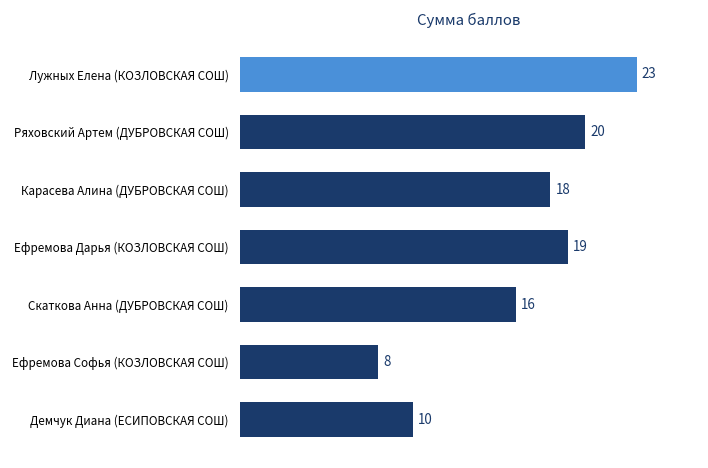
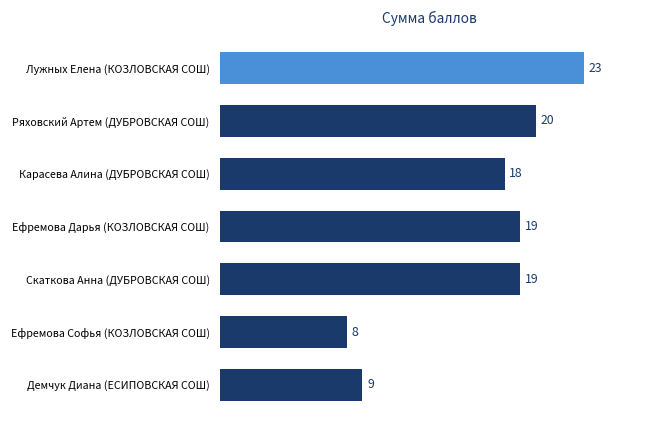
Скаткова Анна (ДУБРОВСКАЯ СОШ): 16 -> 19
Демчук Диана (ЕСИПОВСКАЯ СОШ): 10 -> 9
